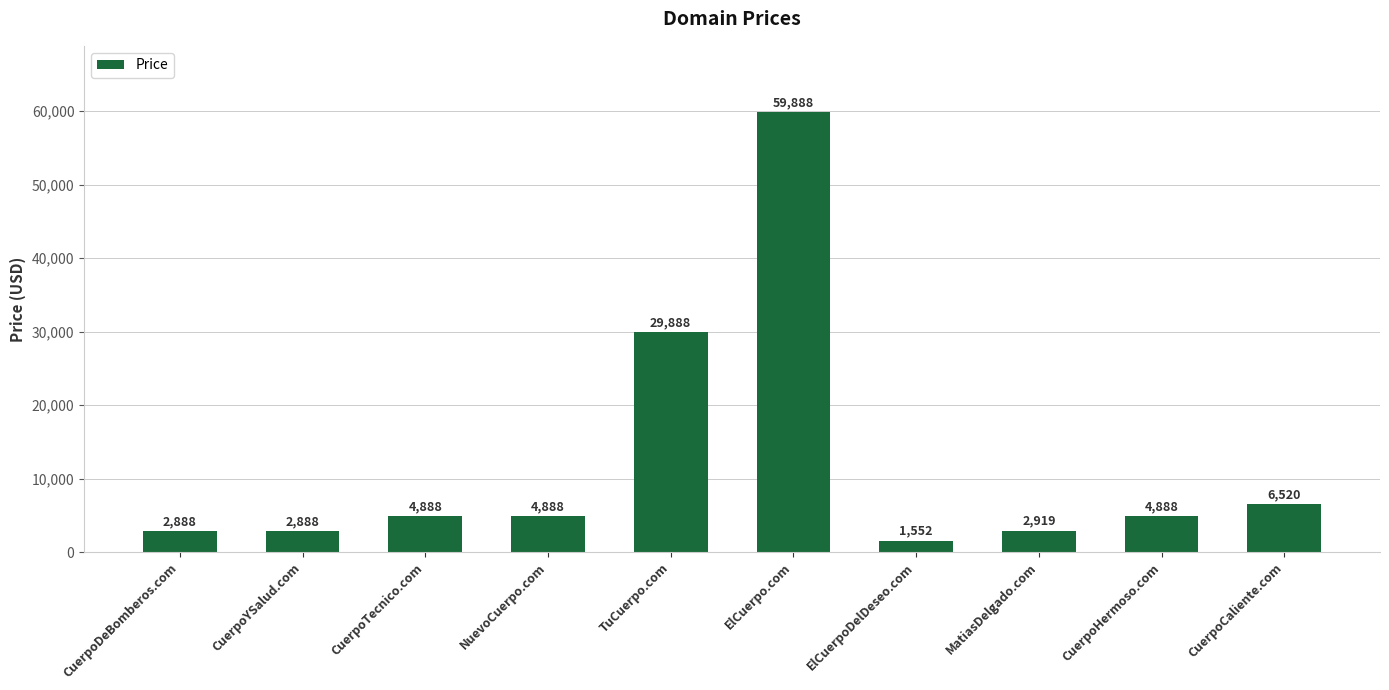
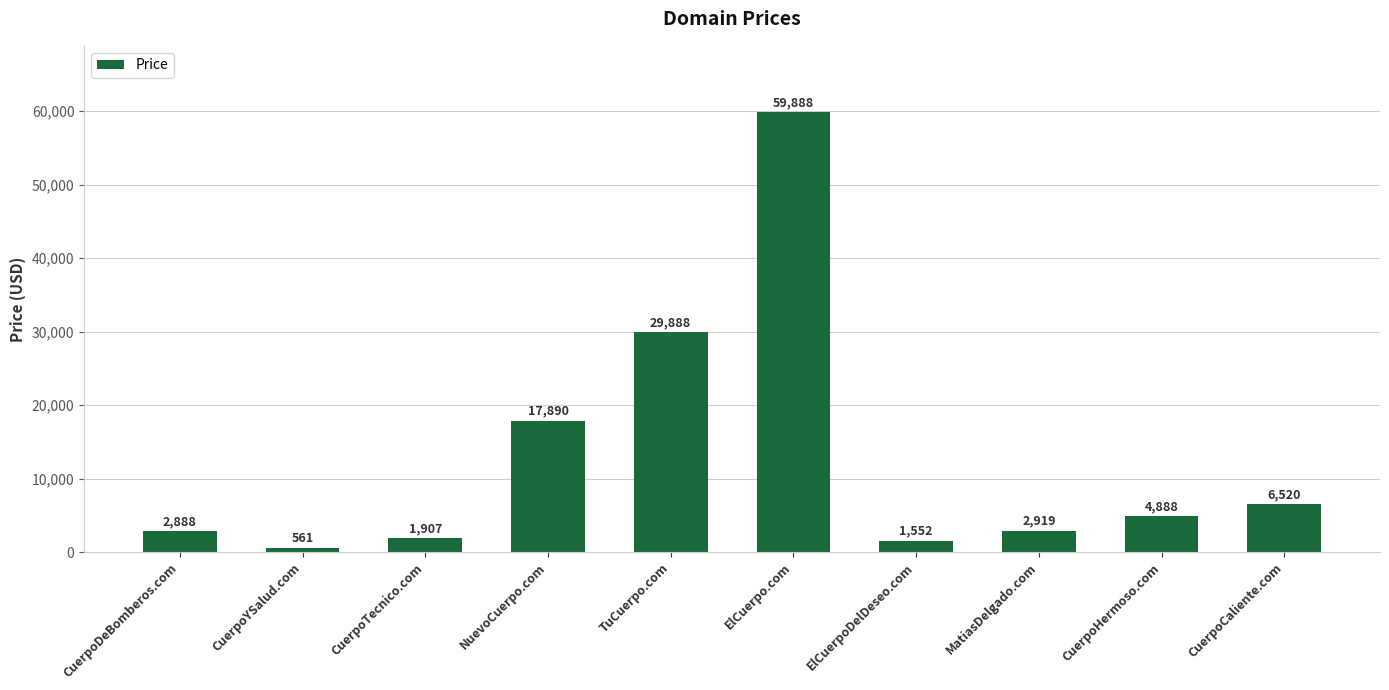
CuerpoYSalud.com: 2,888 -> 561
CuerpoTecnico.com: 4,888 -> 1,907
NuevoCuerpo.com: 4,888 -> 17,890
